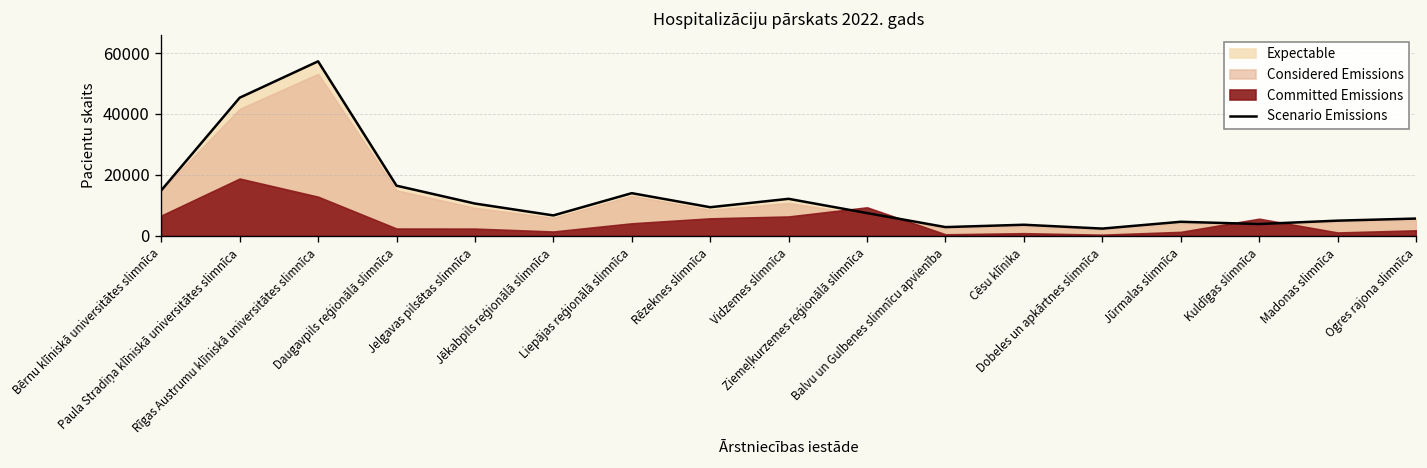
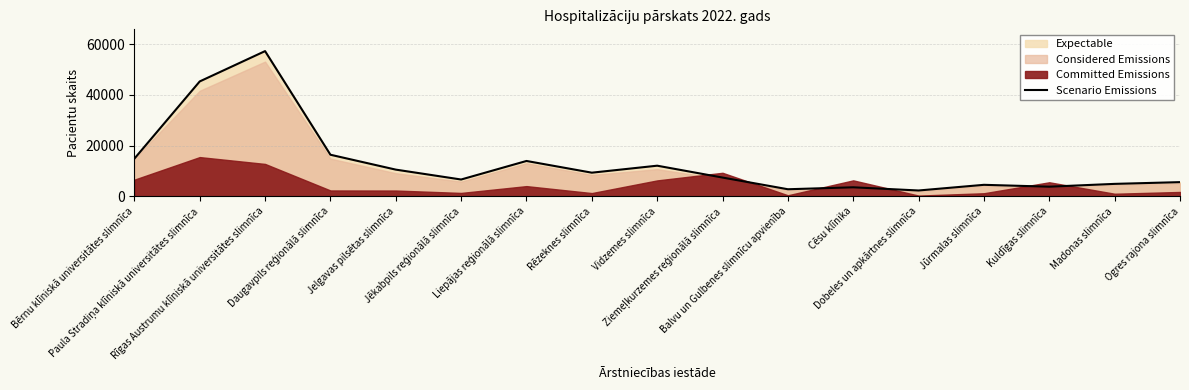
Committed Emissions, Paula Stradiņa klīniskā universitātes slimnīca: 19000 -> 15000
Committed Emissions, Rēzeknes slimnīca: 6000 -> 1000
Committed Emissions, Cēsu klīnika: 1000 -> 6000
